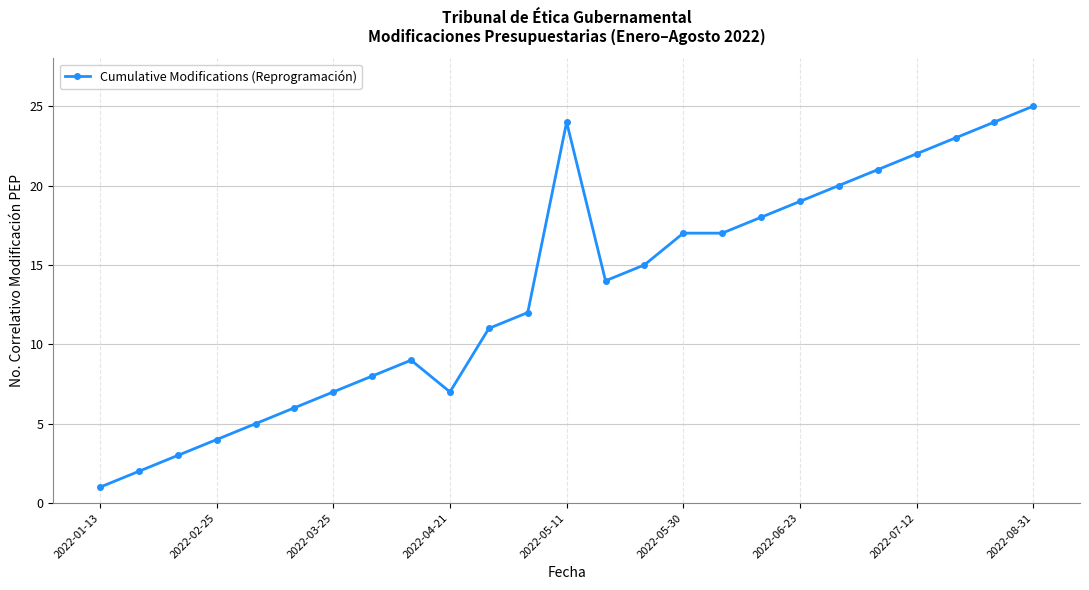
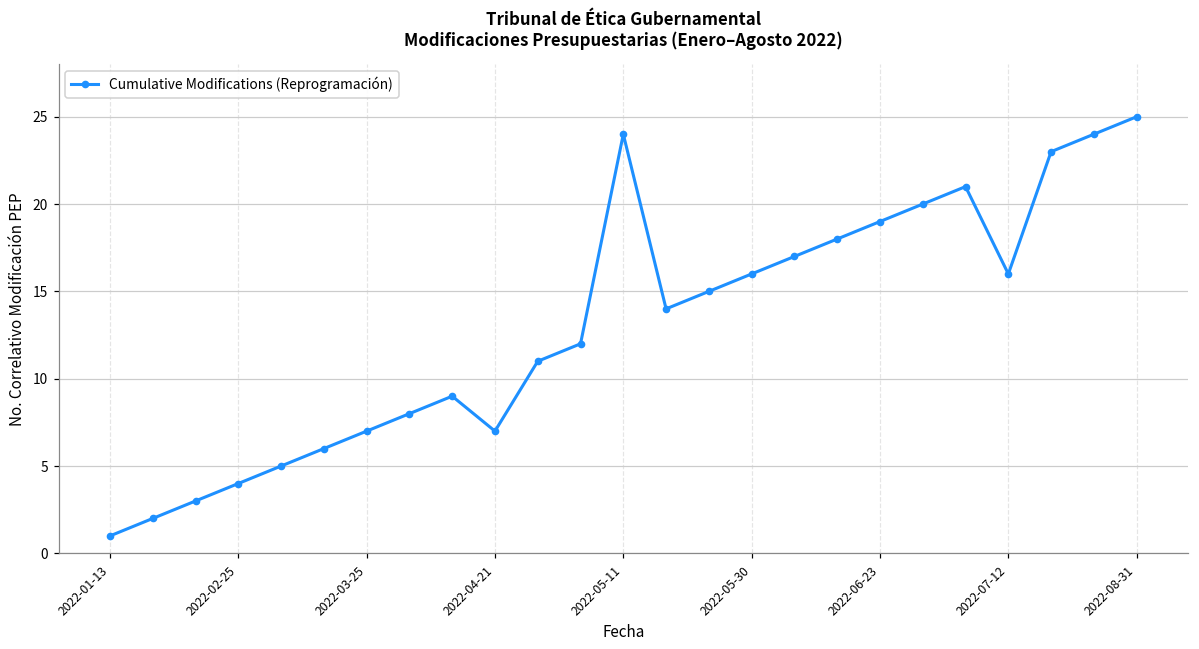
2022-05-30: 17 -> 16
2022-07-12: 22 -> 16
